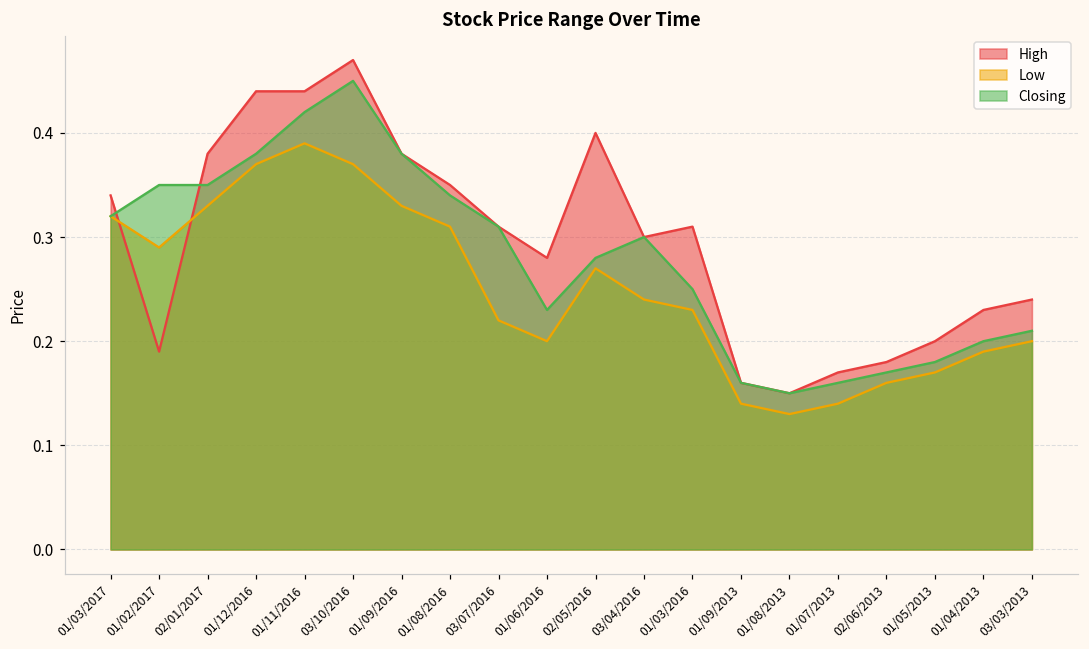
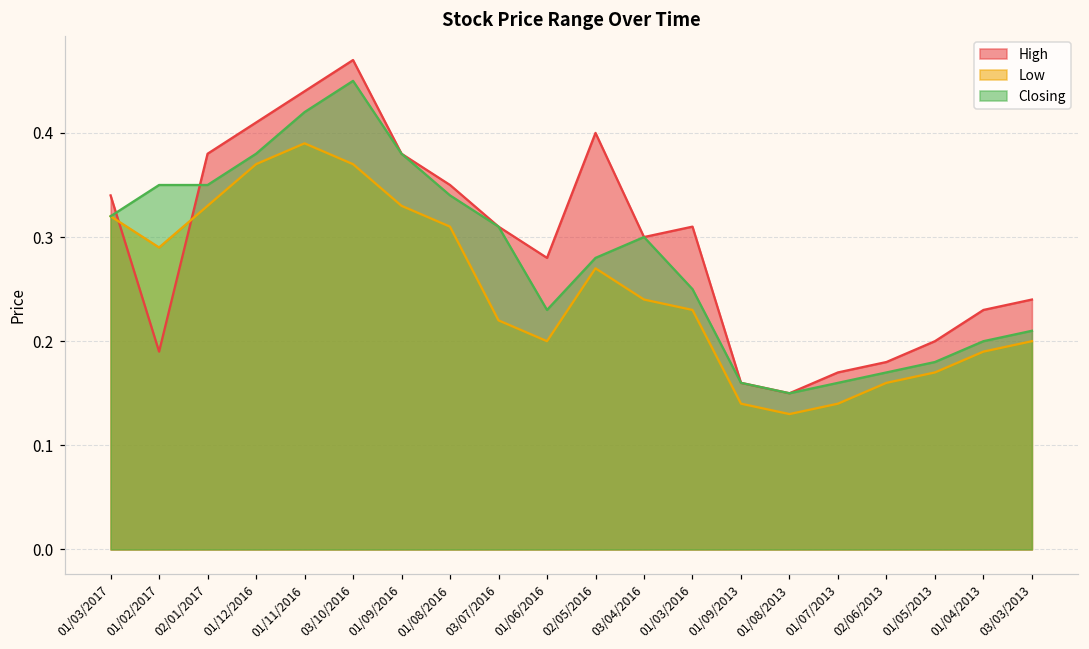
High, 01/12/2016: 0.44 -> 0.41
